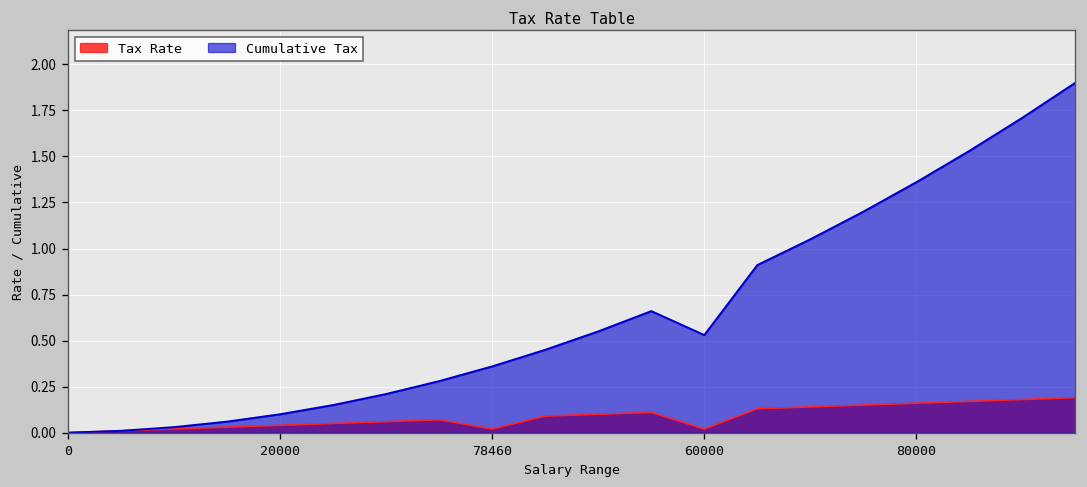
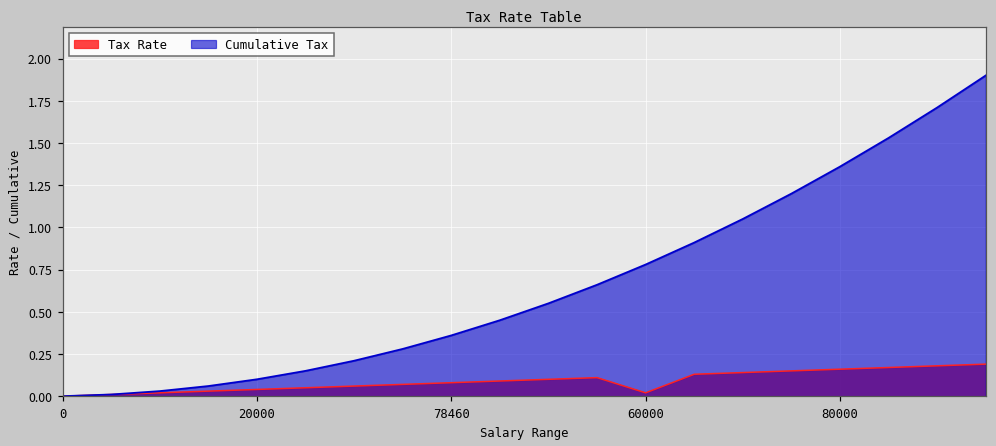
Tax Rate, 78460: 0.02 -> 0.08
Cumulative Tax, 60000: 0.53 -> 0.78
